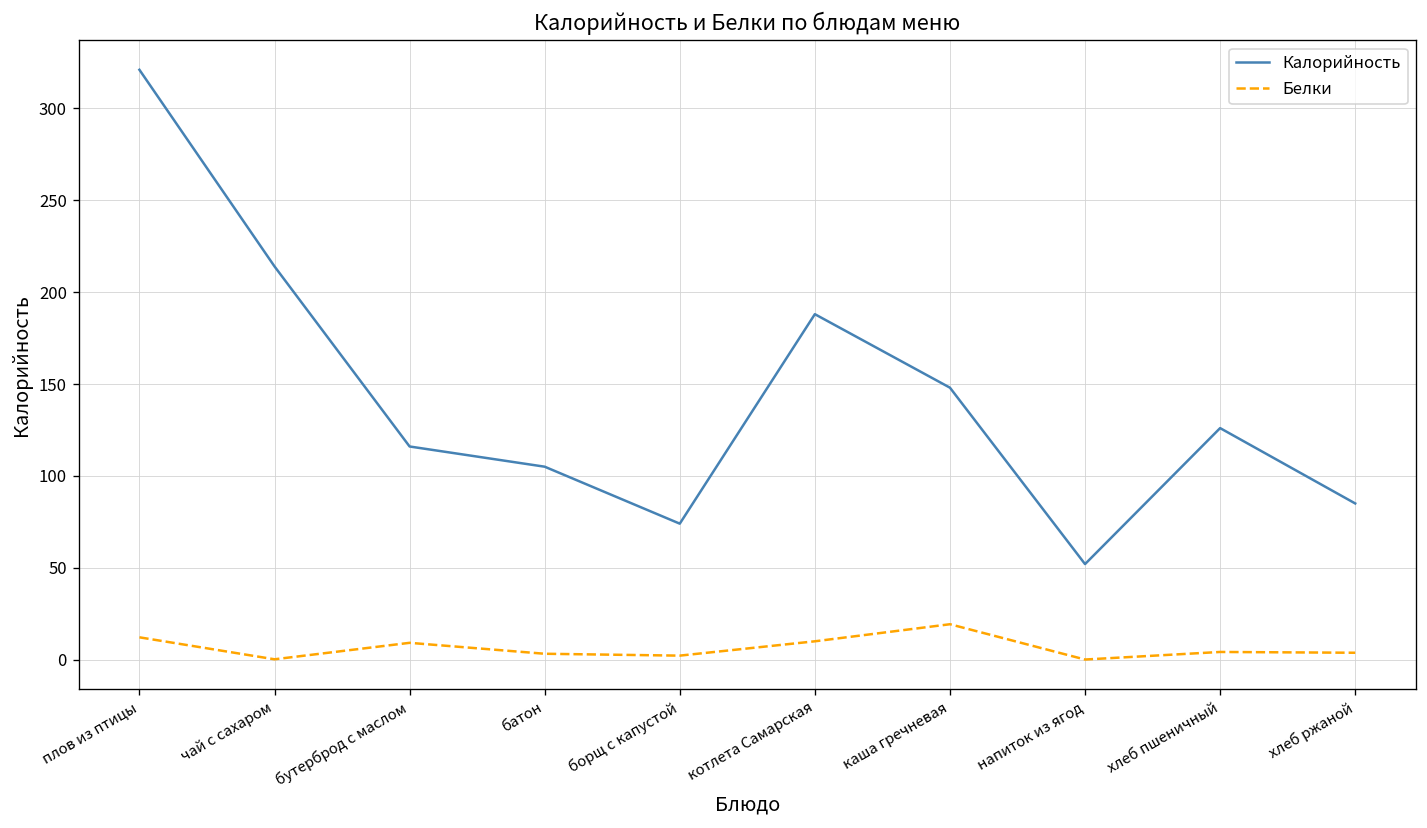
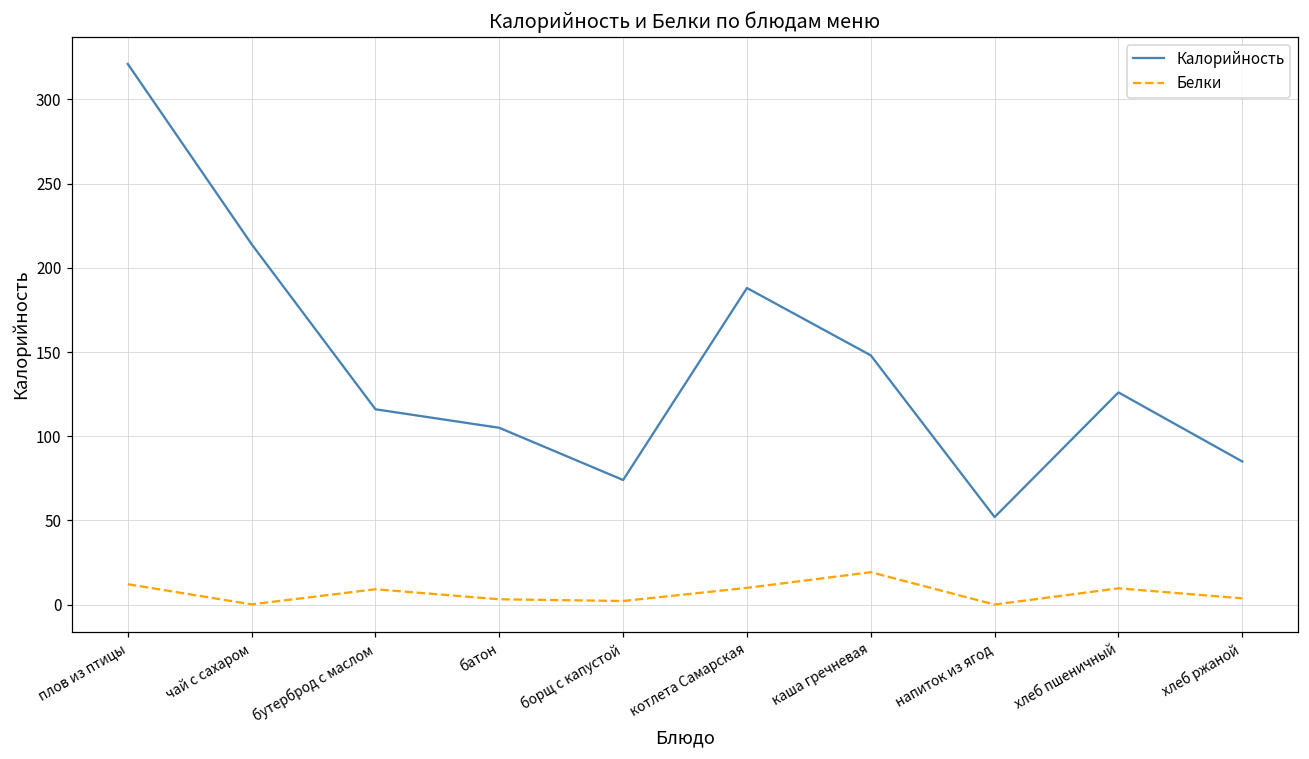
Белки, хлеб пшеничный: 4 -> 10
